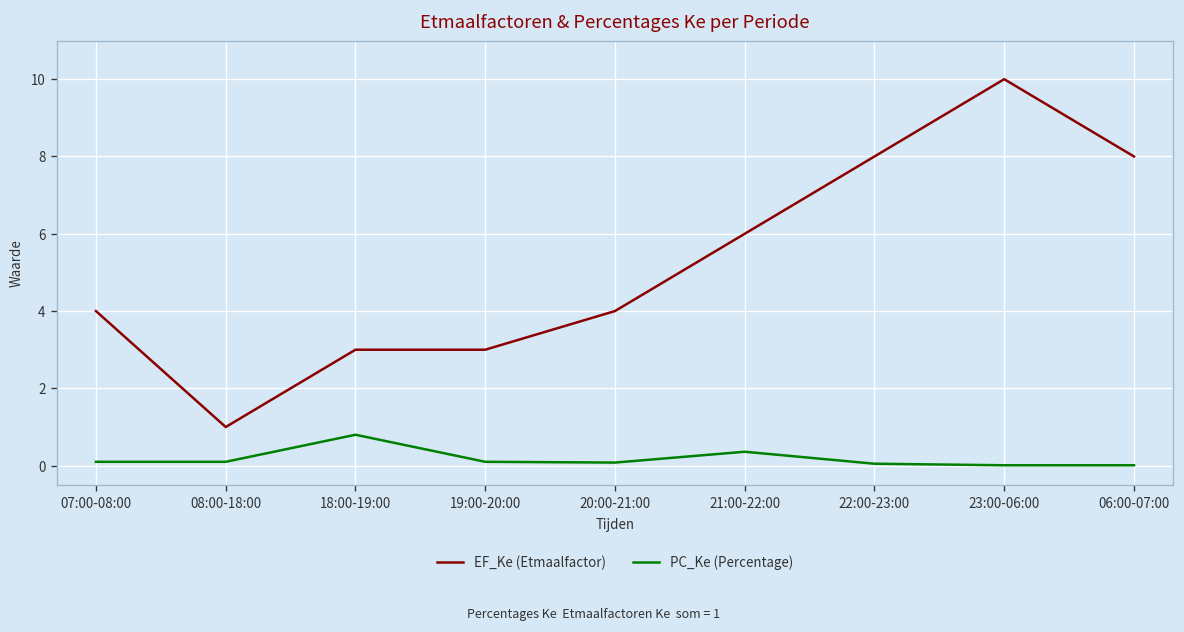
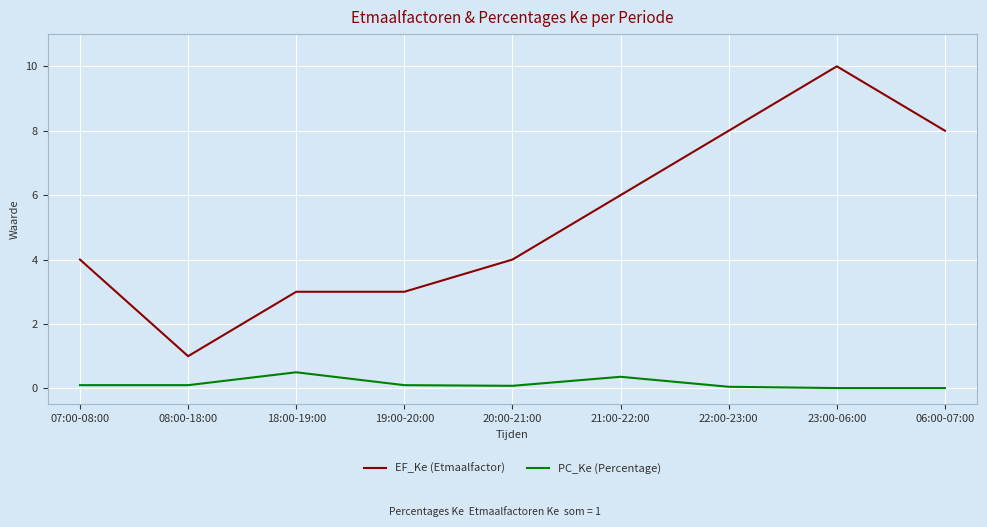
PC_Ke (Percentage), 18:00-19:00: 0.8 -> 0.5
